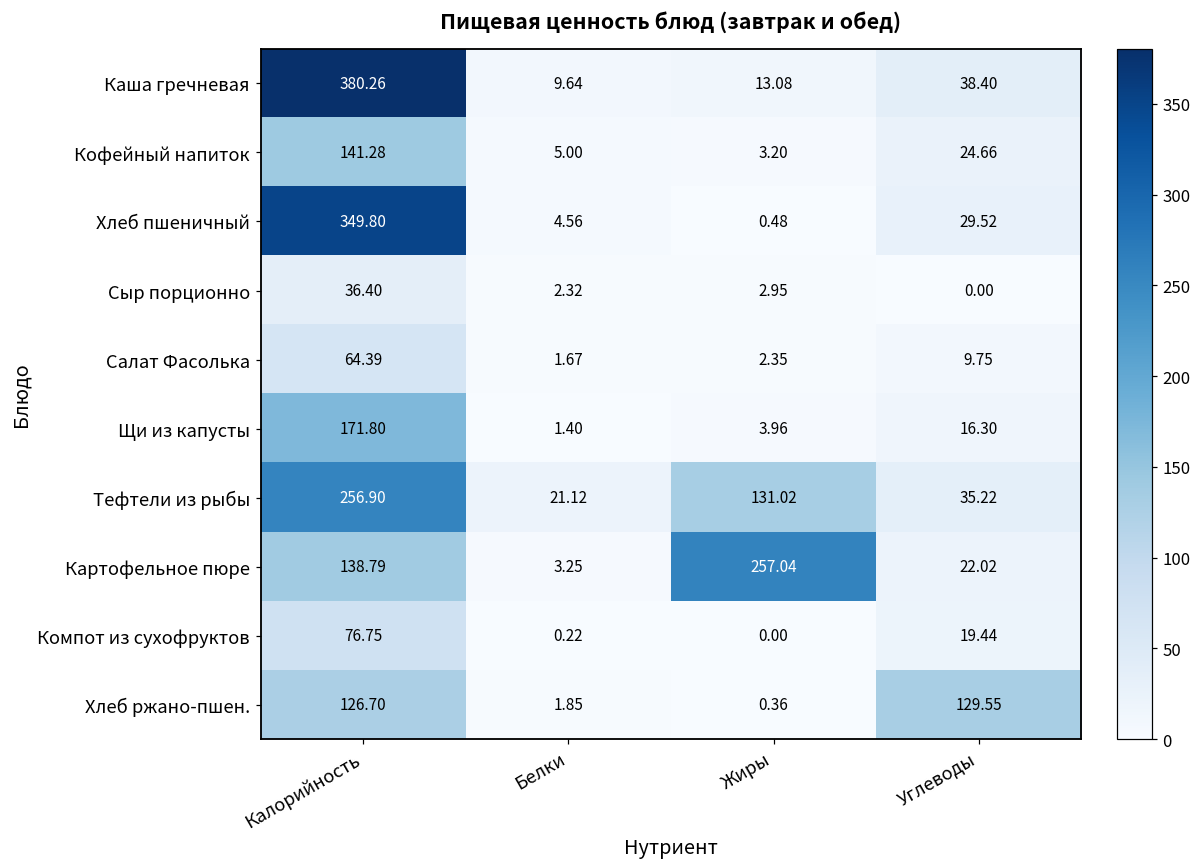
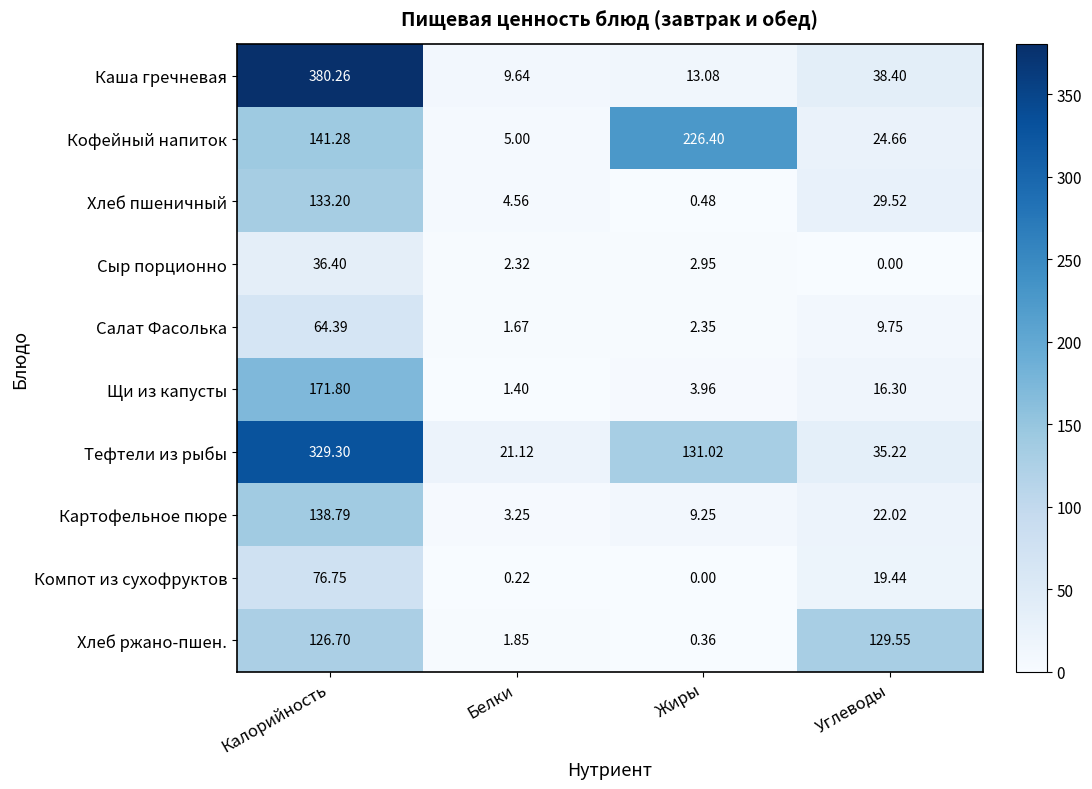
Кофейный напиток, Жиры: 3.20 -> 226.40
Хлеб пшеничный, Калорийность: 349.80 -> 133.20
Тефтели из рыбы, Калорийность: 256.90 -> 329.30
Картофельное пюре, Жиры: 257.04 -> 9.25
